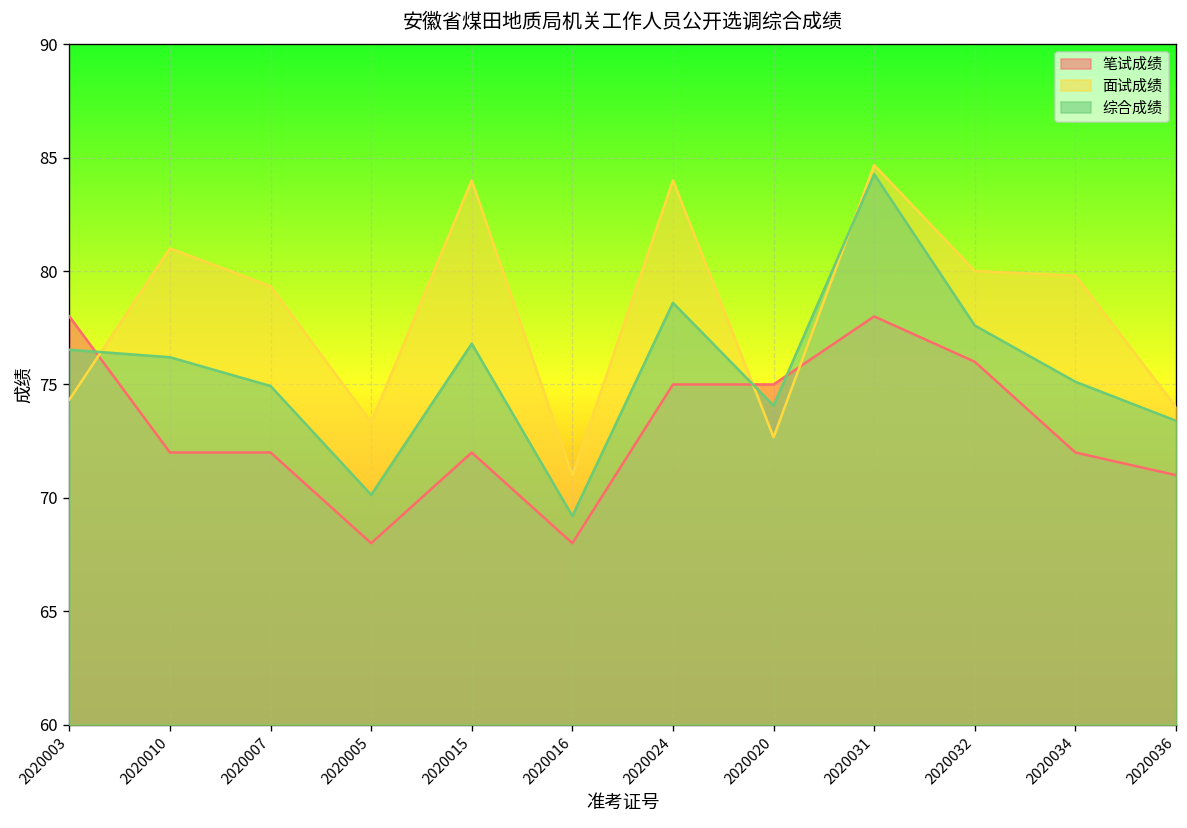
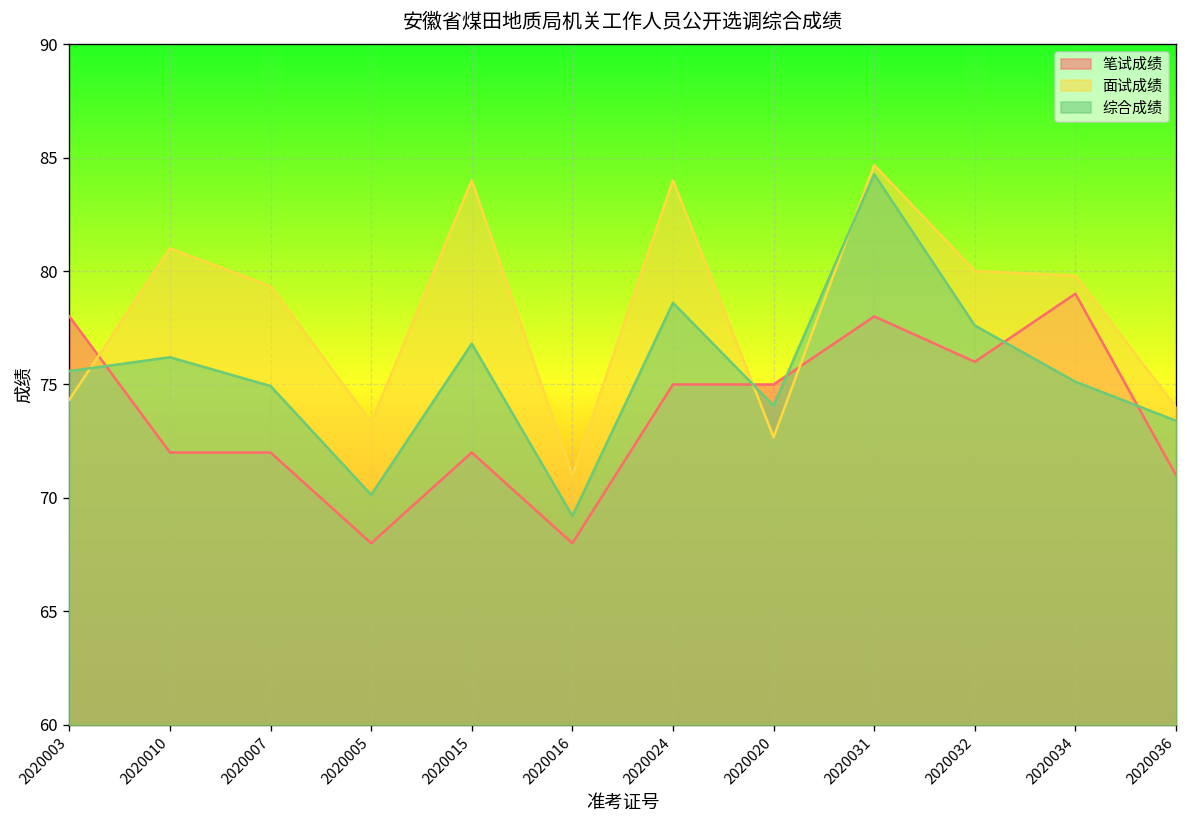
综合成绩, 2020003: 76.5 -> 75.6
笔试成绩, 2020034: 72 -> 79
